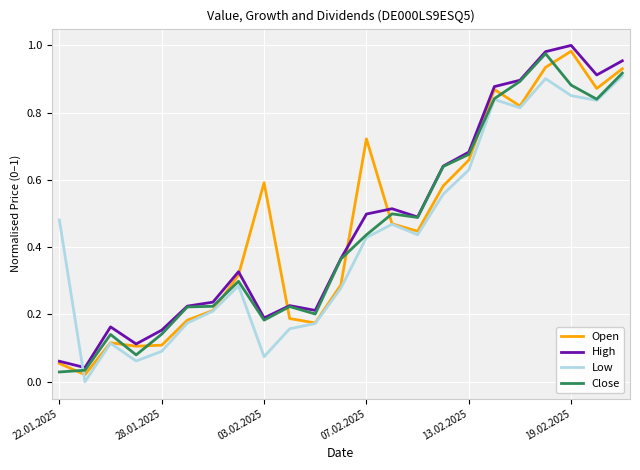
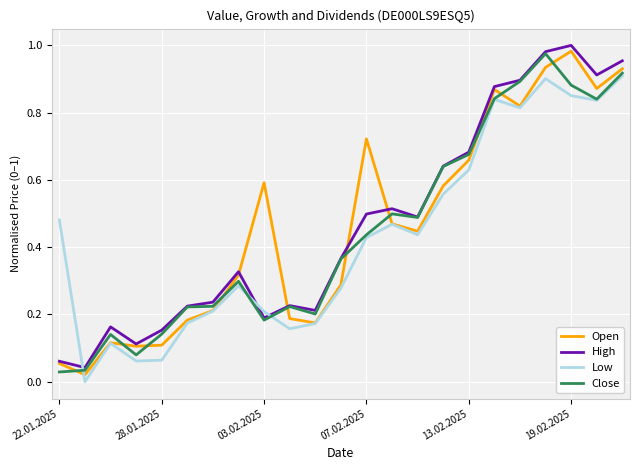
Low, 28.01.2025: 0.09 -> 0.06
Low, 03.02.2025: 0.07 -> 0.21
